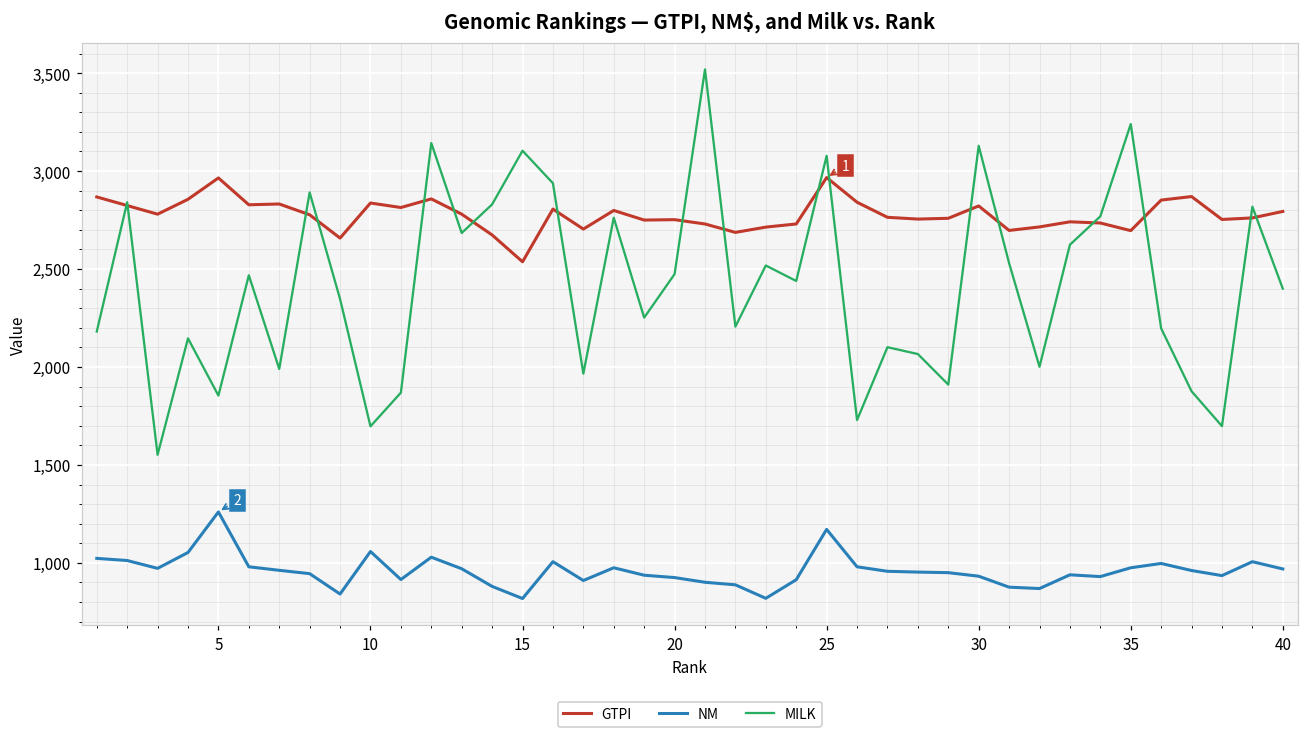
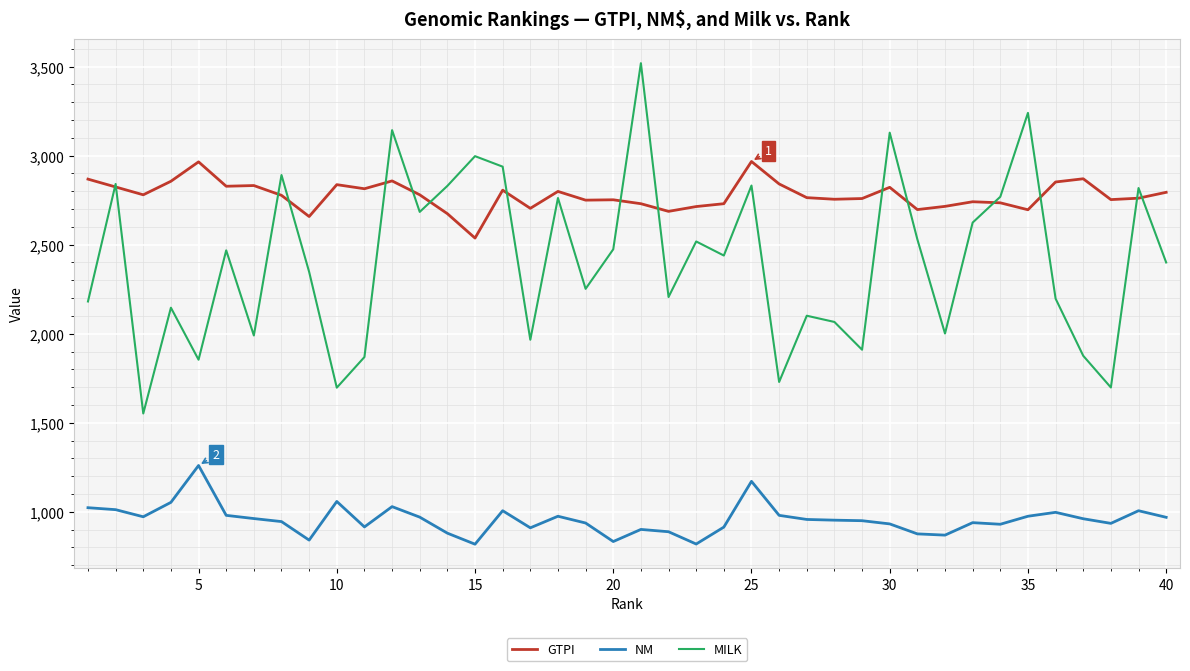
MILK, 15: 3,100 -> 3,000
NM, 20: 930 -> 830
MILK, 25: 3,080 -> 2,830
